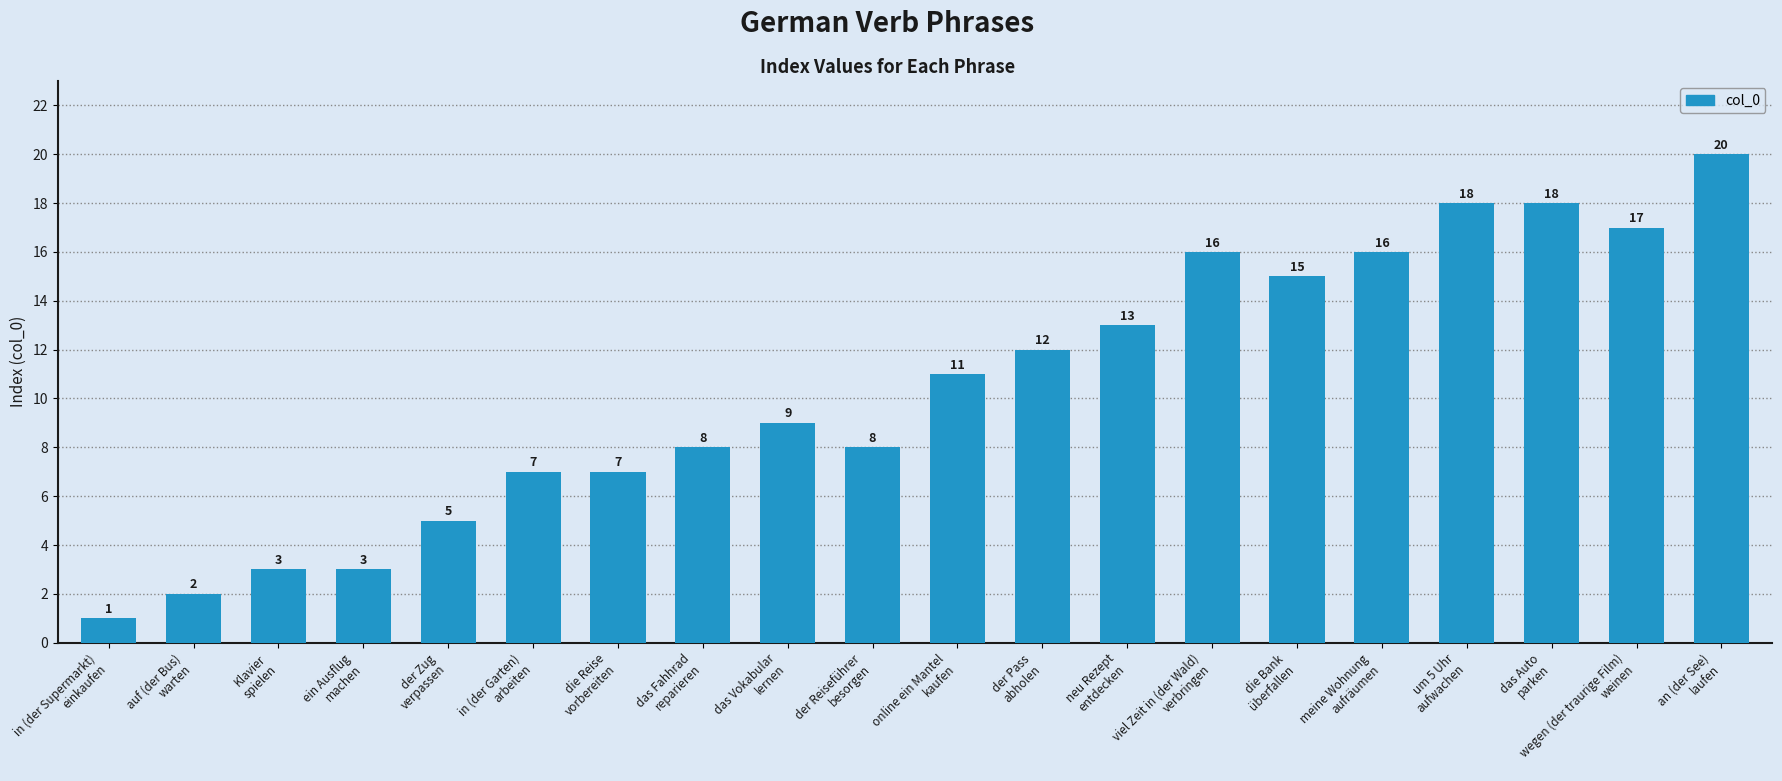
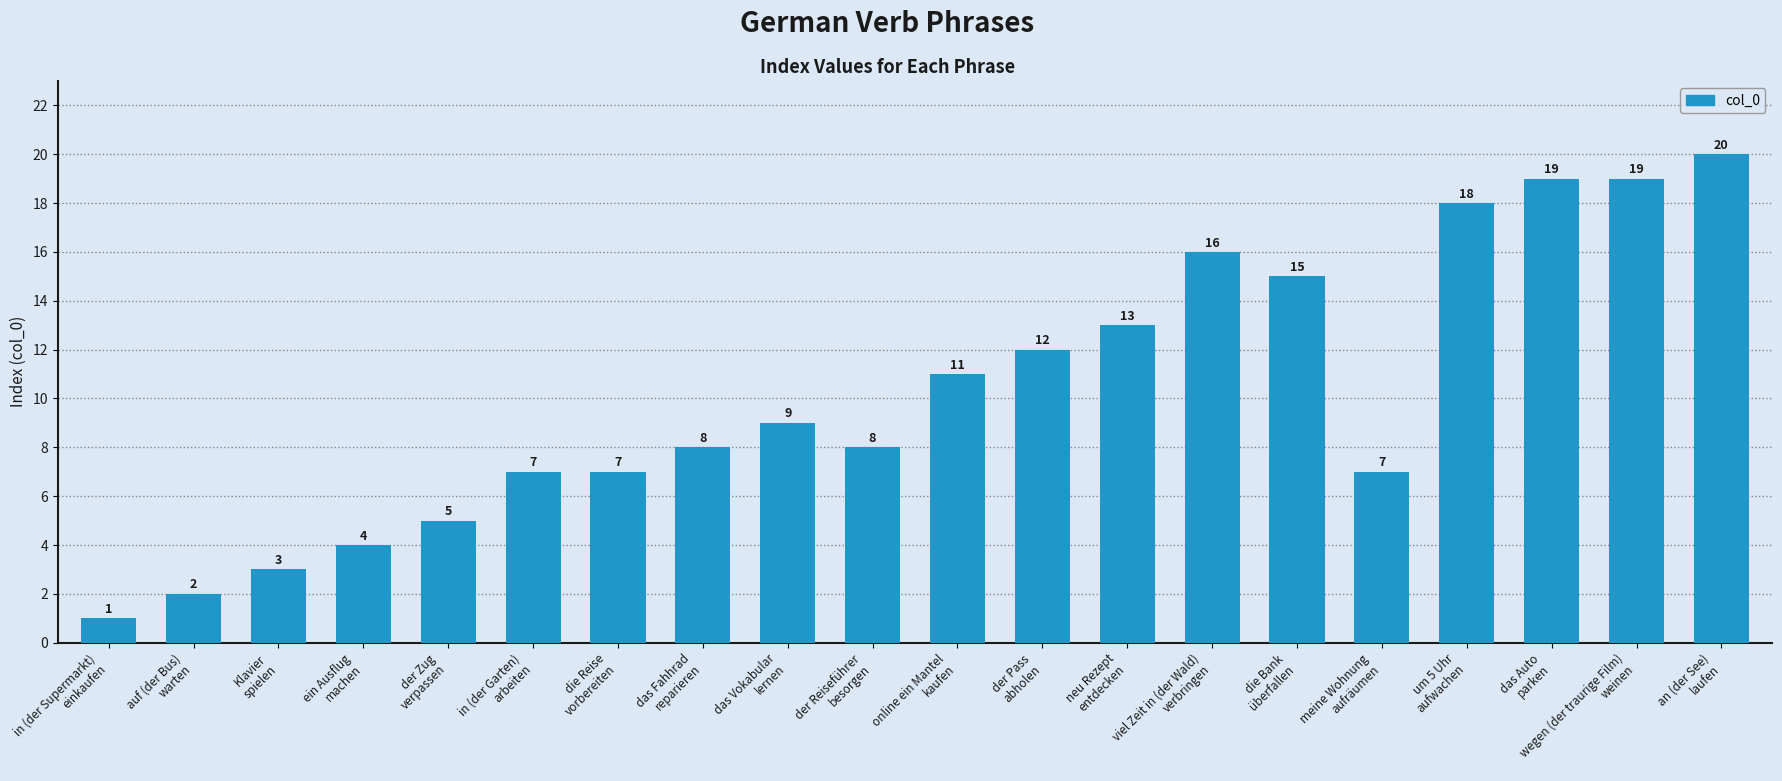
ein Ausflug machen: 3 -> 4
meine Wohnung aufräumen: 16 -> 7
das Auto parken: 18 -> 19
wegen (der traurige Film) weinen: 17 -> 19
